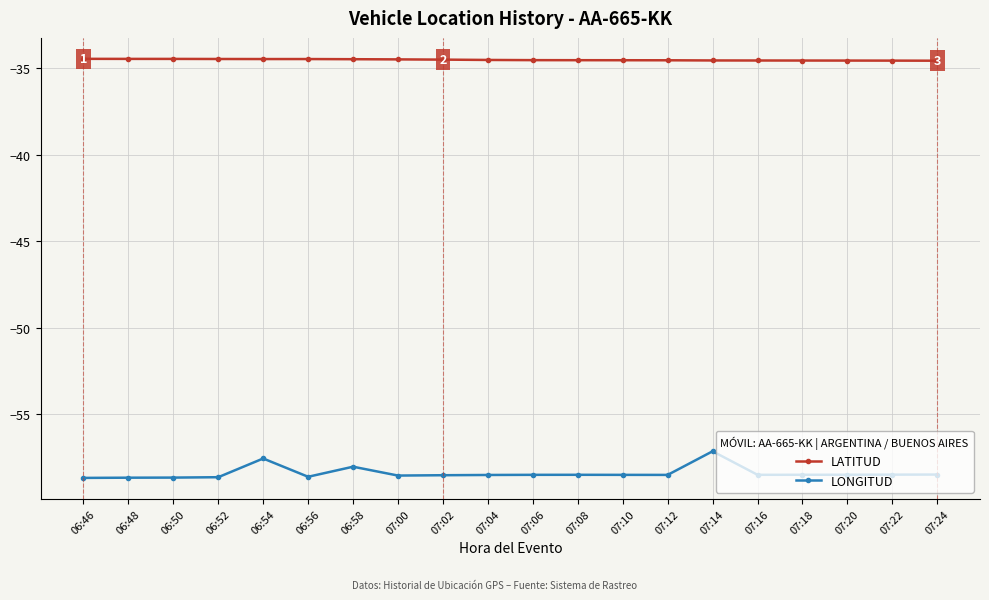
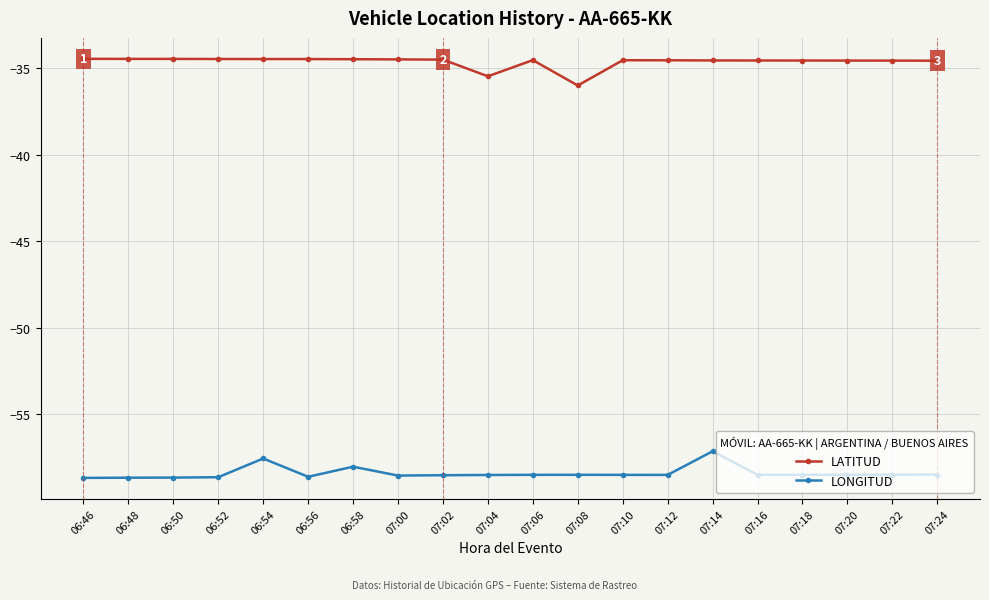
LATITUD, 07:04: -34.5 -> -35.5
LATITUD, 07:08: -34.6 -> -36.0
